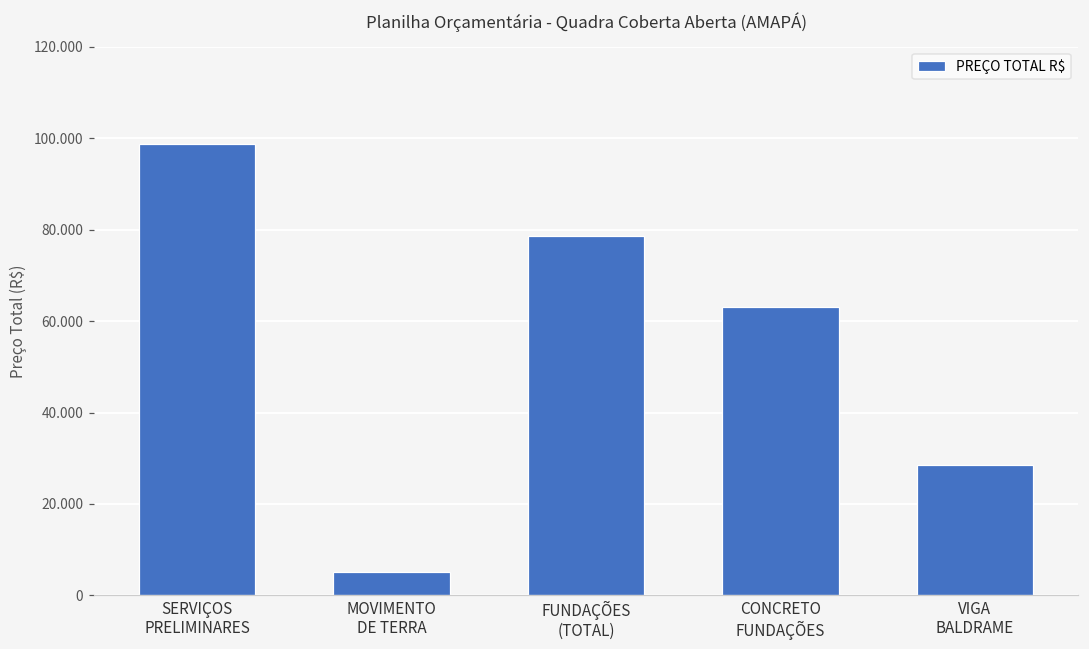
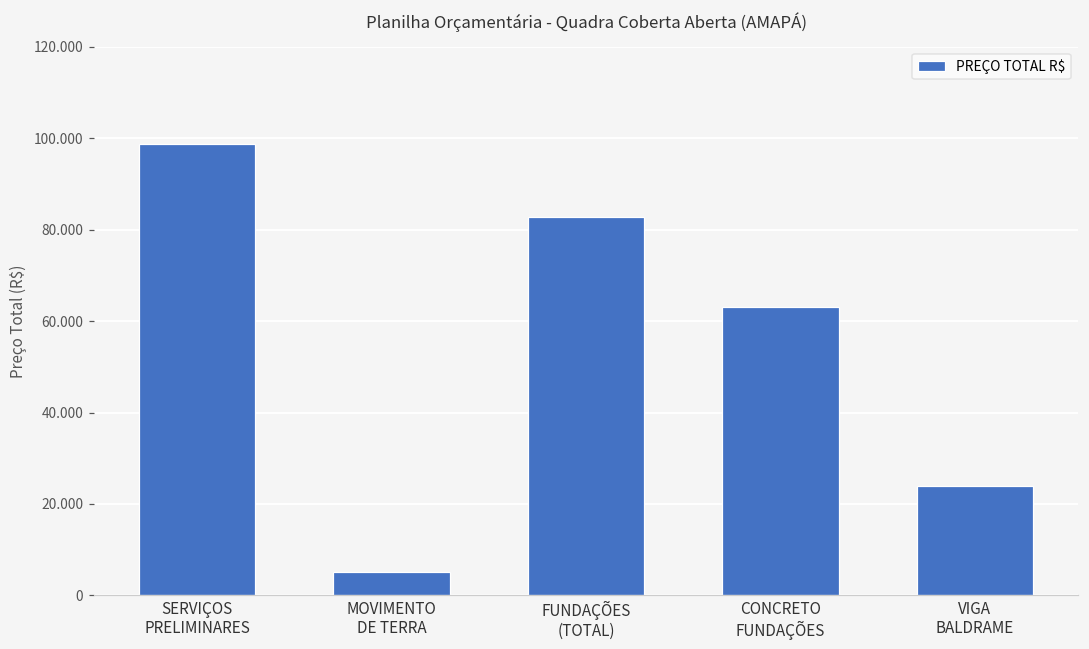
FUNDAÇÕES (TOTAL): 79 -> 83
VIGA BALDRAME: 29 -> 24
